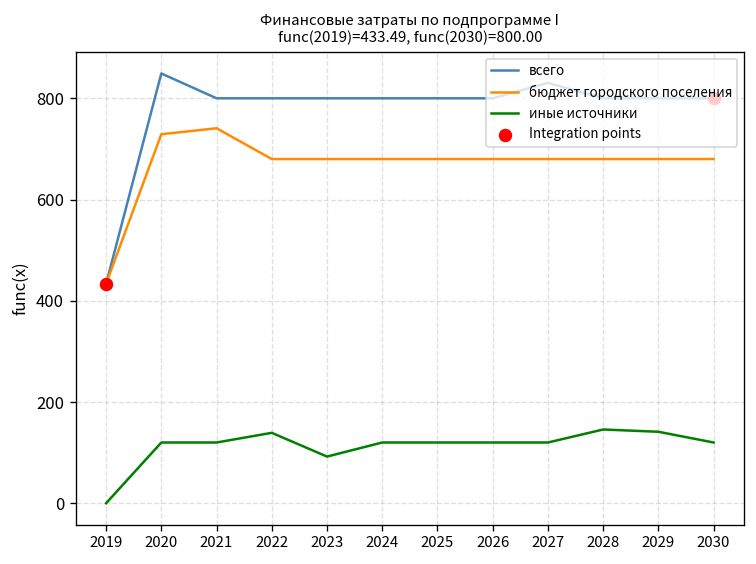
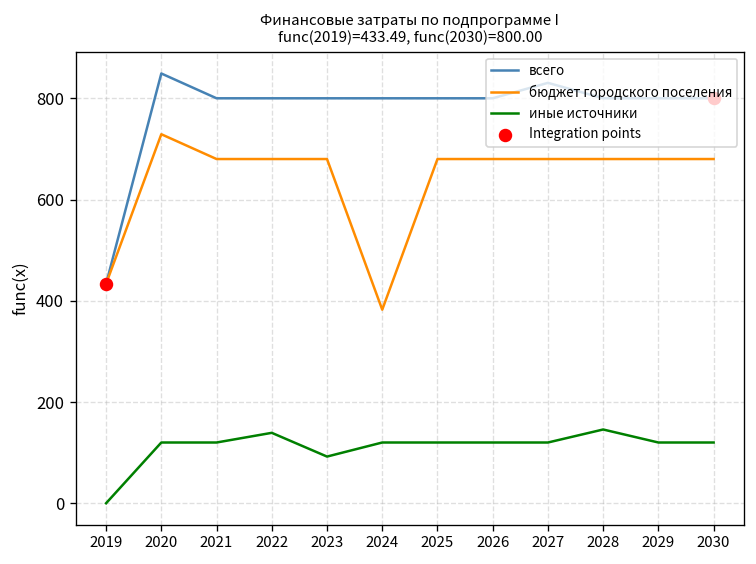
бюджет городского поселения, 2021: 740 -> 680
бюджет городского поселения, 2024: 680 -> 380
иные источники, 2029: 140 -> 120
